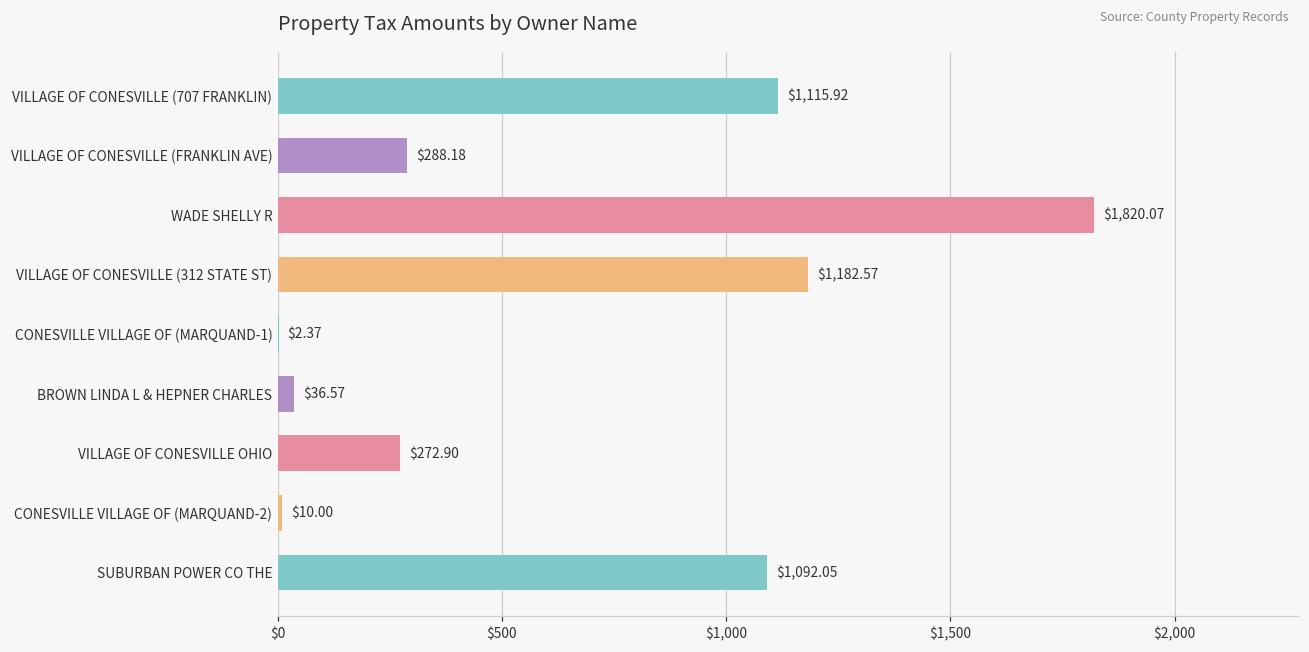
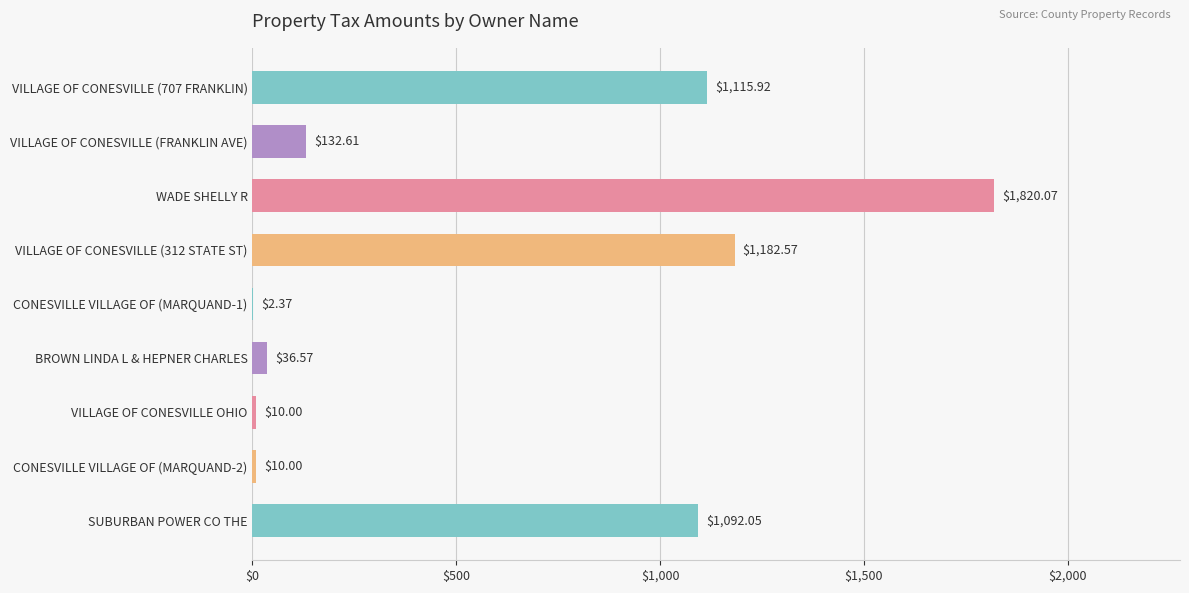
VILLAGE OF CONESVILLE (FRANKLIN AVE): $288.18 -> $132.61
VILLAGE OF CONESVILLE OHIO: $272.90 -> $10.00
